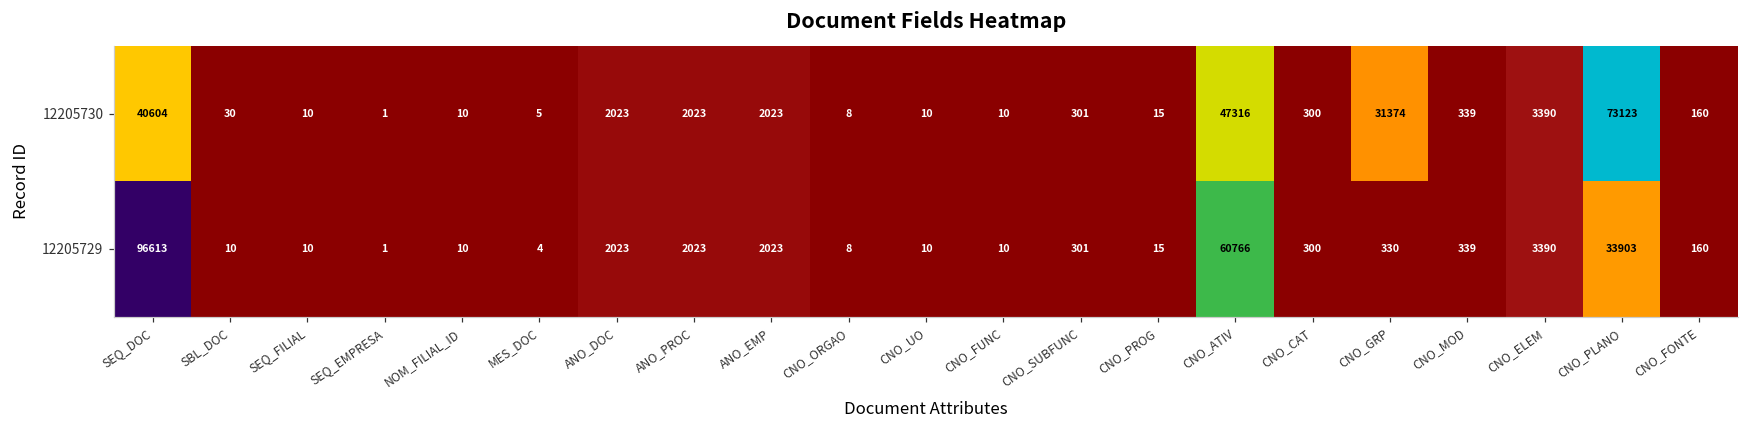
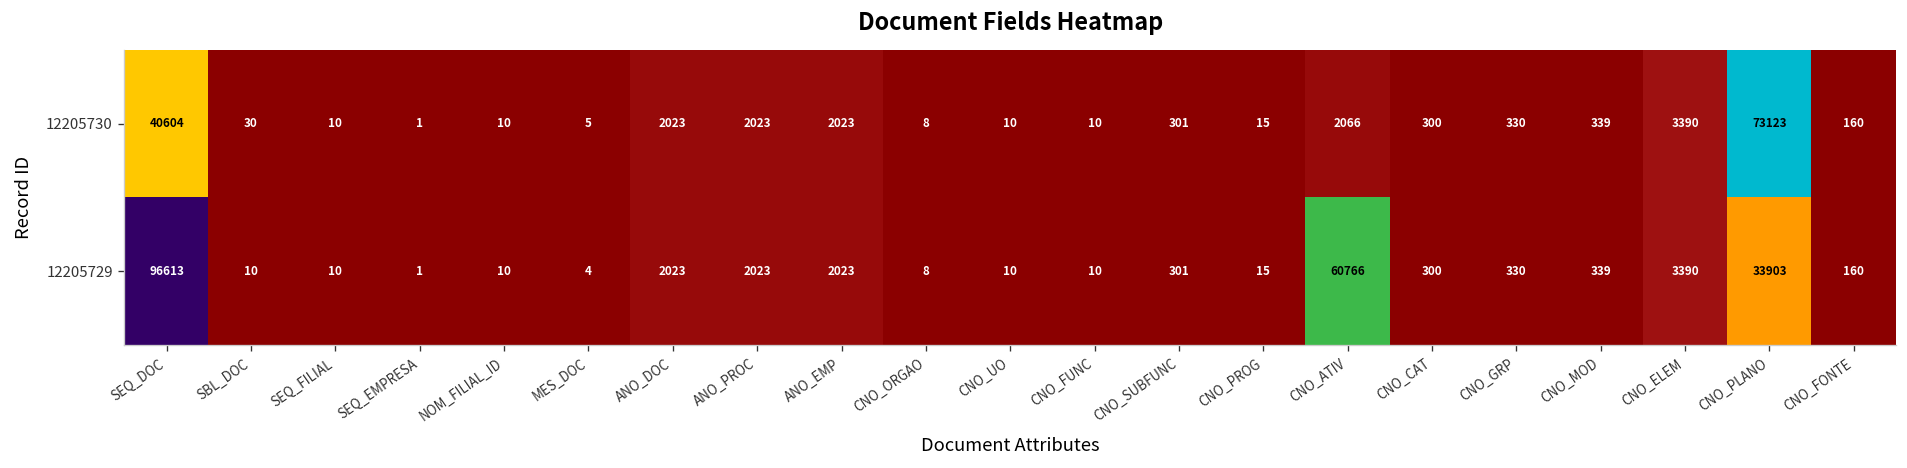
12205730, CNO_ATIV: 47316 -> 2066
12205730, CNO_GRP: 31374 -> 330
